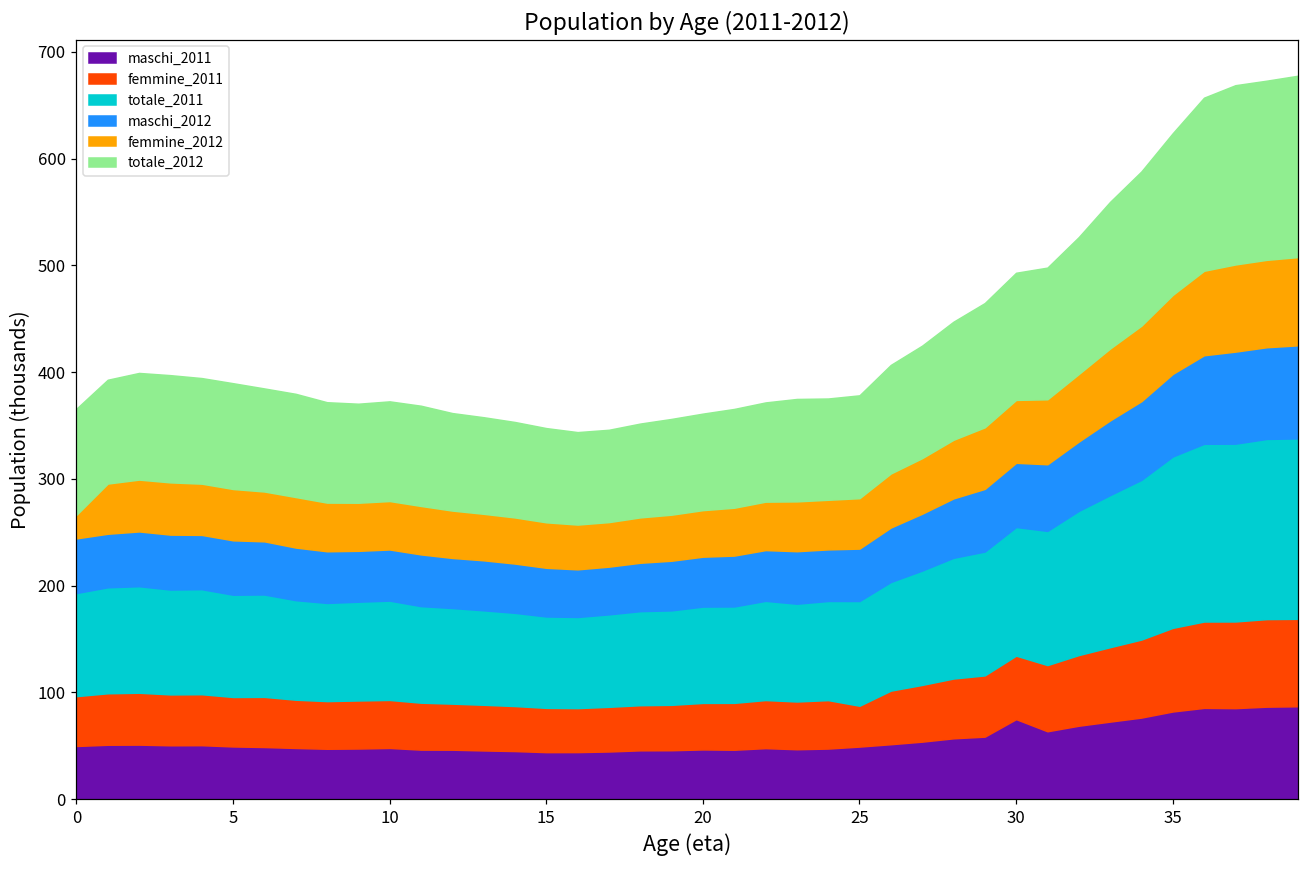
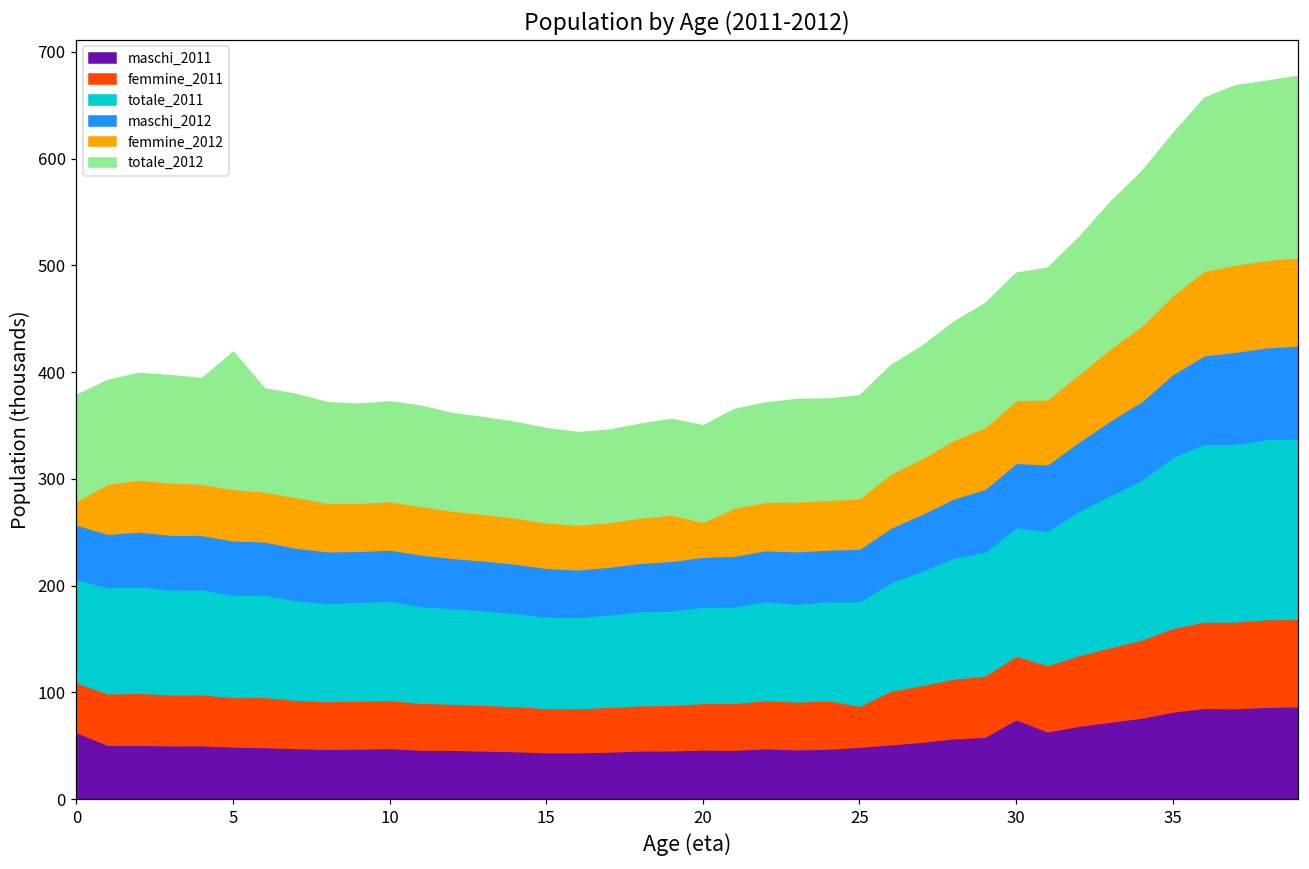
maschi_2011, 0: 50 -> 60
totale_2012, 5: 100 -> 130
femmine_2012, 20: 40 -> 30
